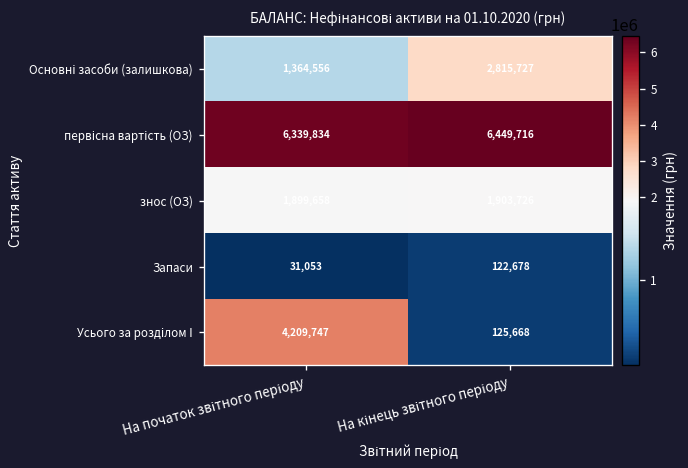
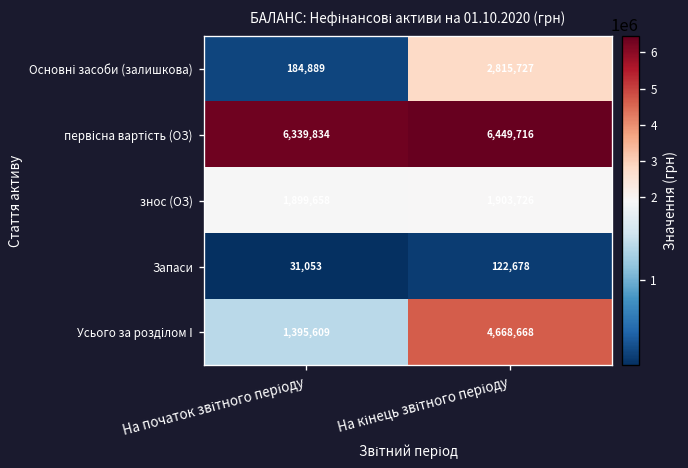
Основні засоби (залишкова), На початок звітного періоду: 1,364,556 -> 184,889
Усього за розділом І, На початок звітного періоду: 4,209,747 -> 1,395,609
Усього за розділом І, На кінець звітного періоду: 125,668 -> 4,668,668
